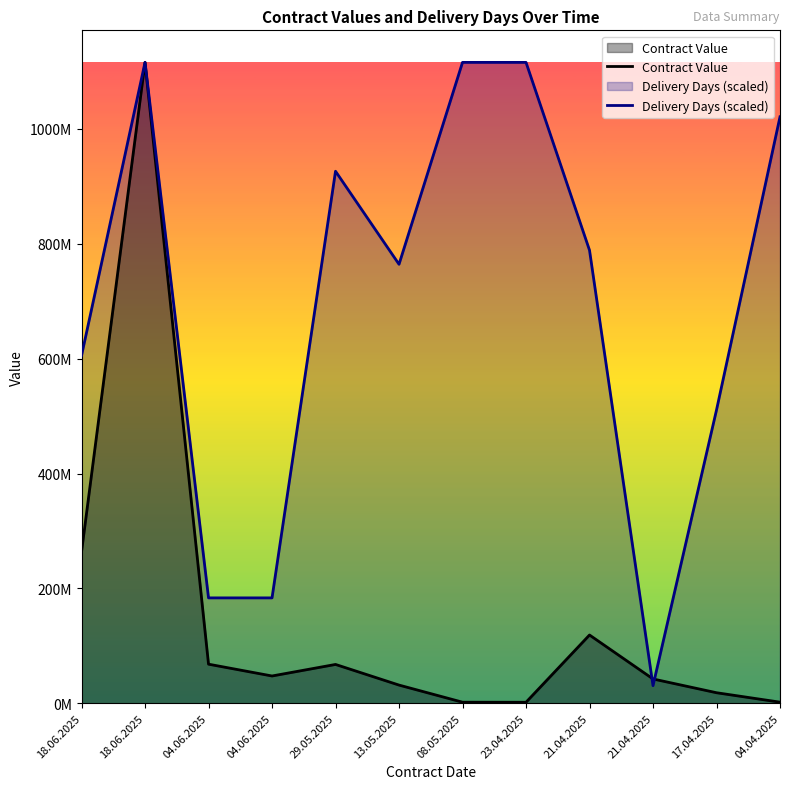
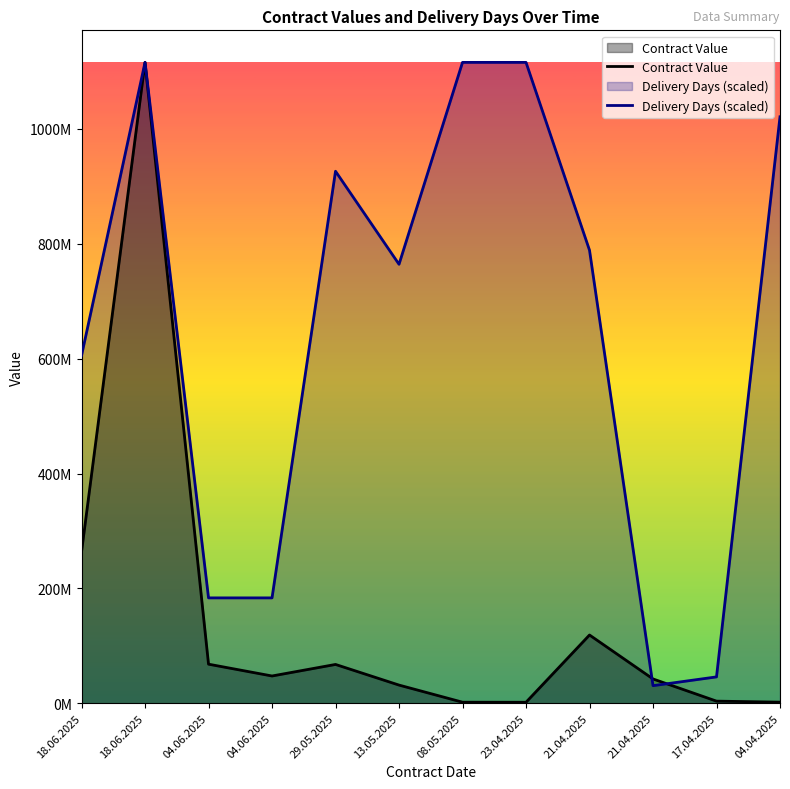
Contract Value, 17.04.2025: 20000000 -> 0
Delivery Days (scaled), 17.04.2025: 510000000 -> 50000000
